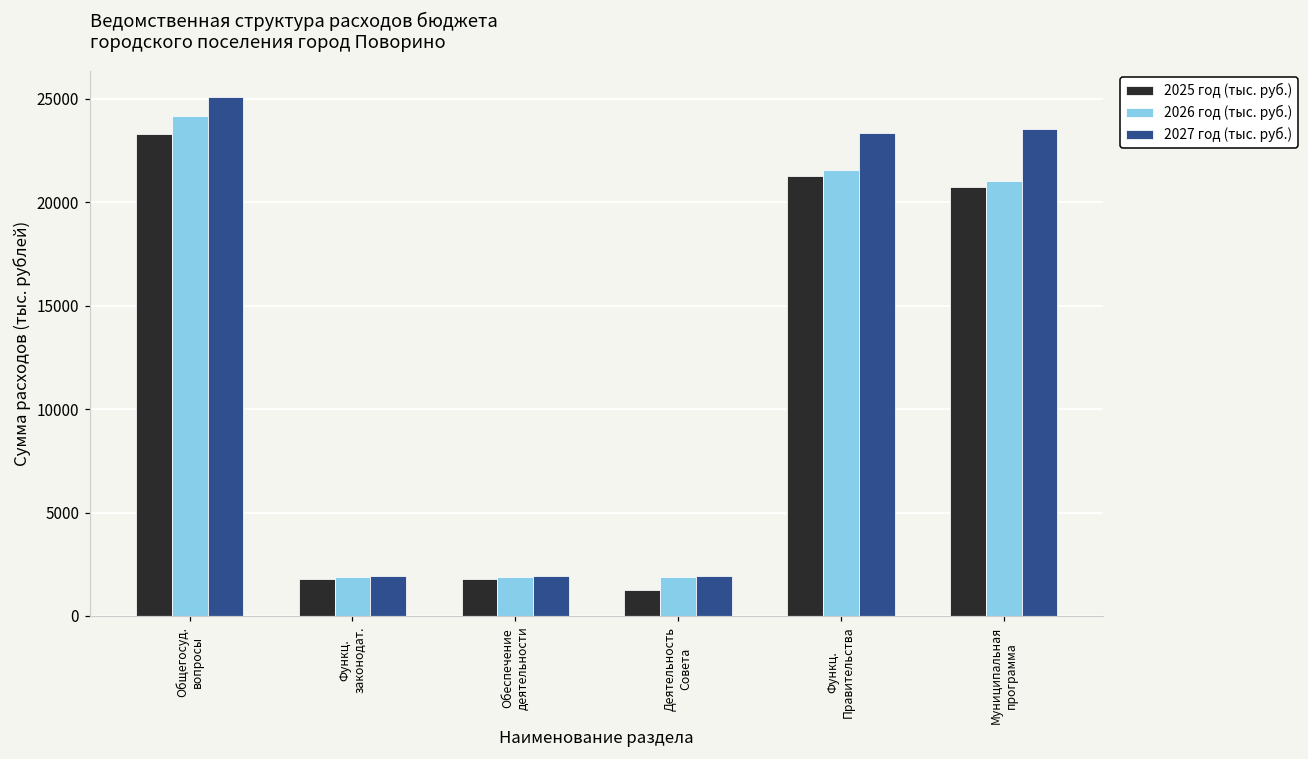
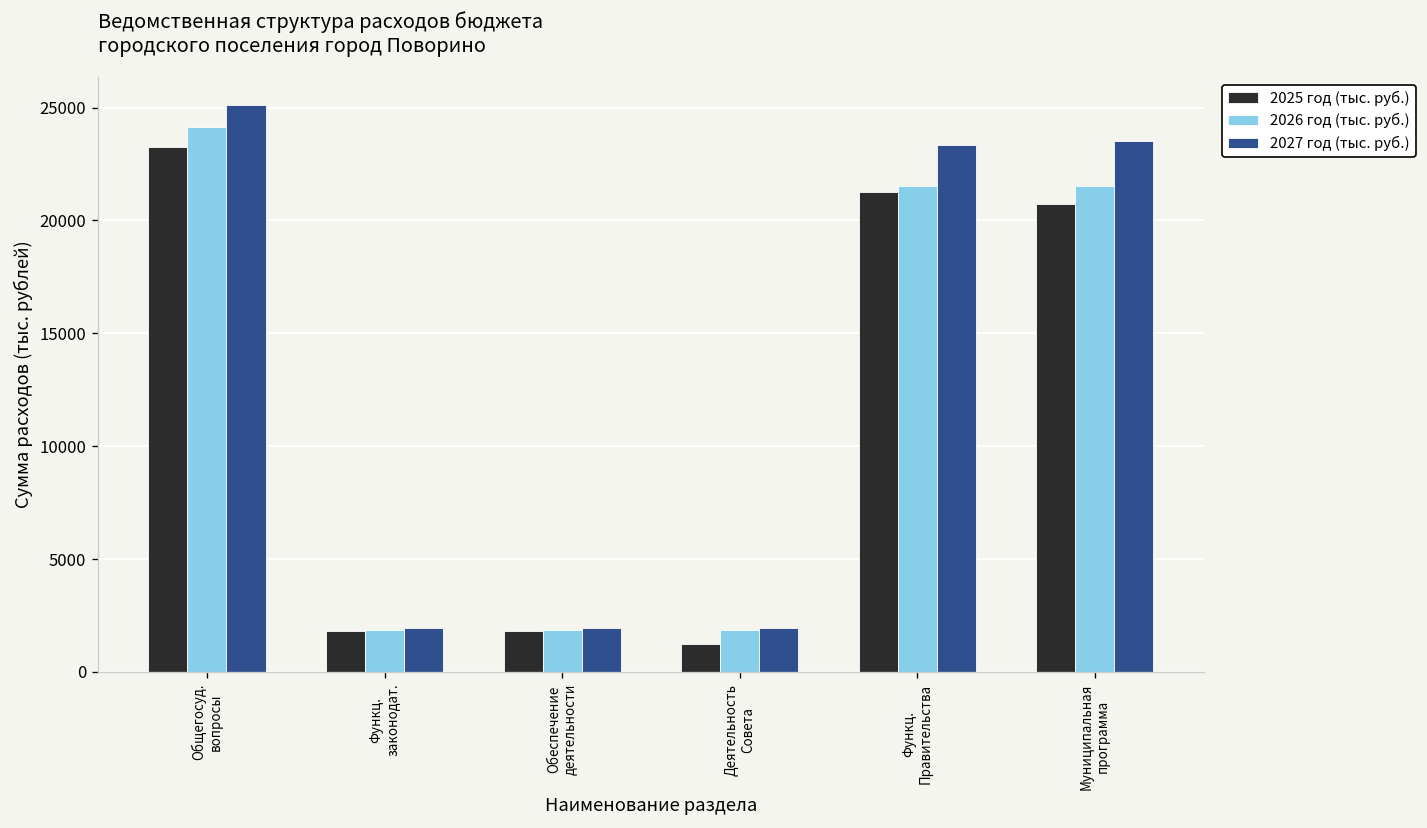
2026 год (тыс. руб.), Муниципальная программа: 21000 -> 21500
